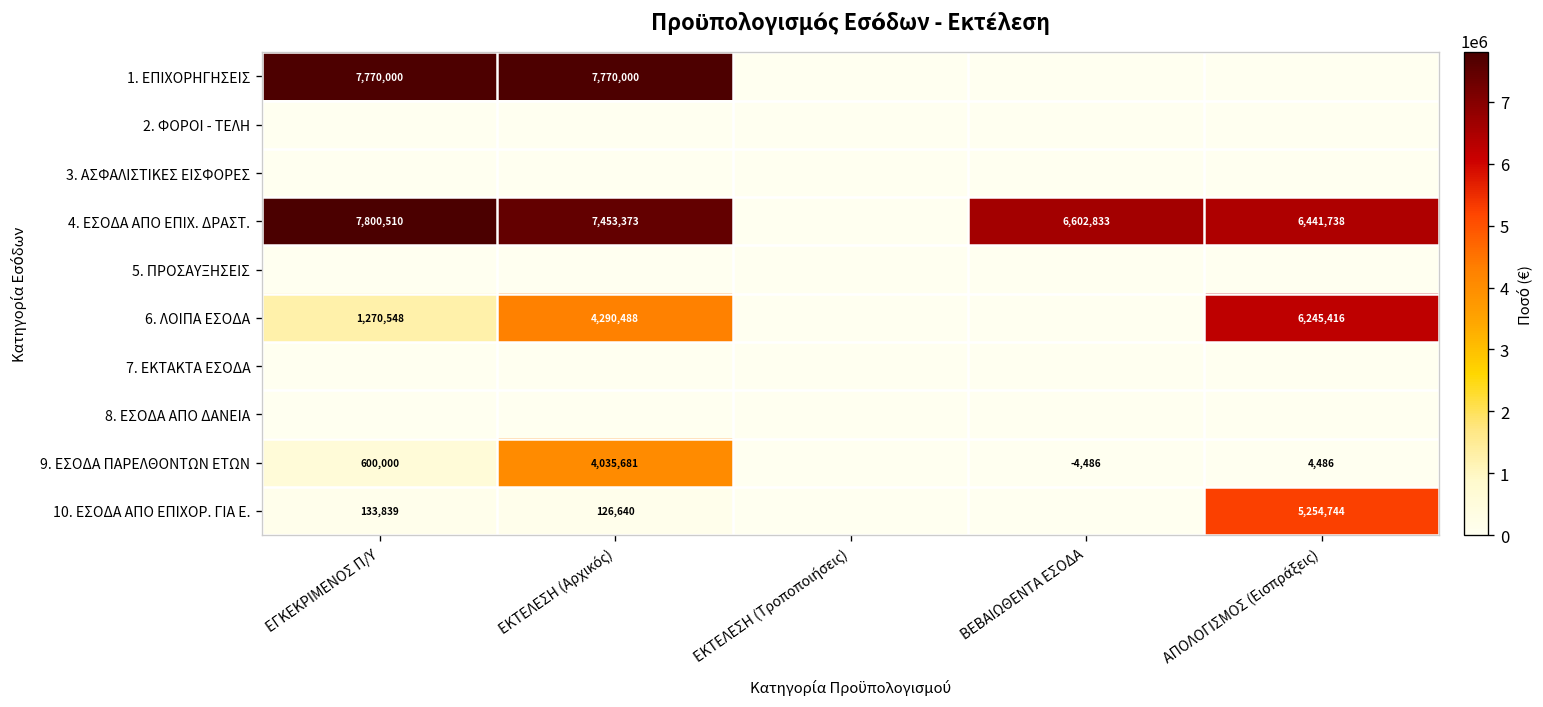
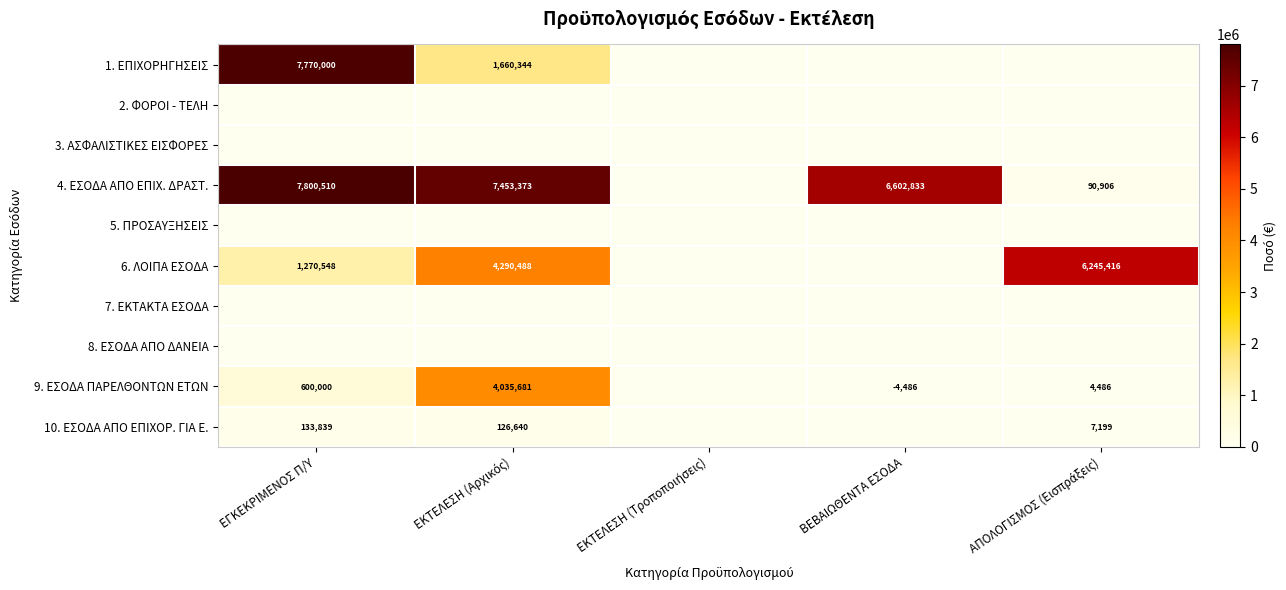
1. ΕΠΙΧΟΡΗΓΗΣΕΙΣ, ΕΚΤΕΛΕΣΗ (Αρχικός): 7,770,000 -> 1,660,344
4. ΕΣΟΔΑ ΑΠΟ ΕΠΙΧ. ΔΡΑΣΤ., ΑΠΟΛΟΓΙΣΜΟΣ (Εισπράξεις): 6,441,738 -> 90,906
10. ΕΣΟΔΑ ΑΠΟ ΕΠΙΧΟΡ. ΓΙΑ Ε., ΑΠΟΛΟΓΙΣΜΟΣ (Εισπράξεις): 5,254,744 -> 7,199
